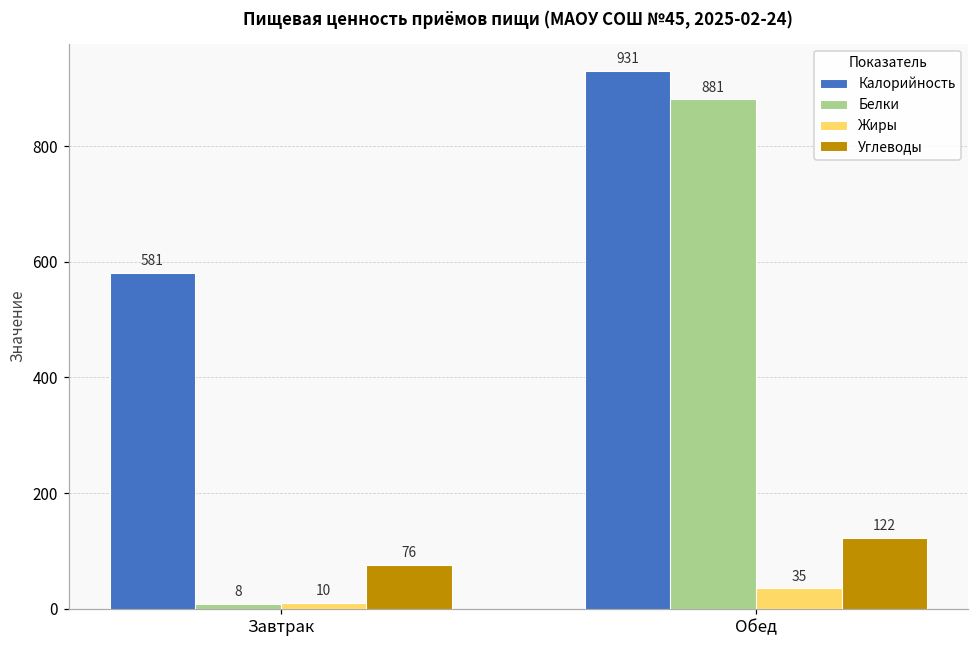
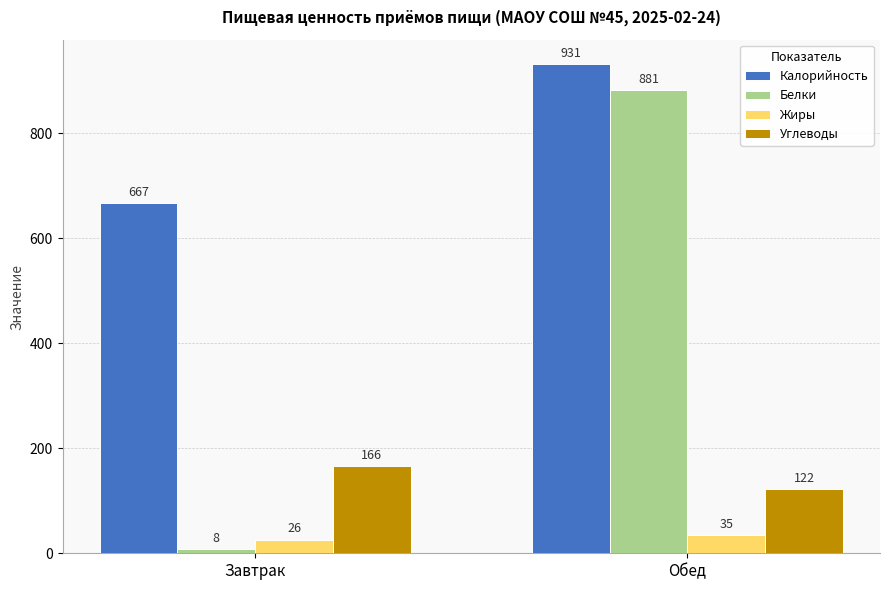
Калорийность, Завтрак: 581 -> 667
Жиры, Завтрак: 10 -> 26
Углеводы, Завтрак: 76 -> 166
